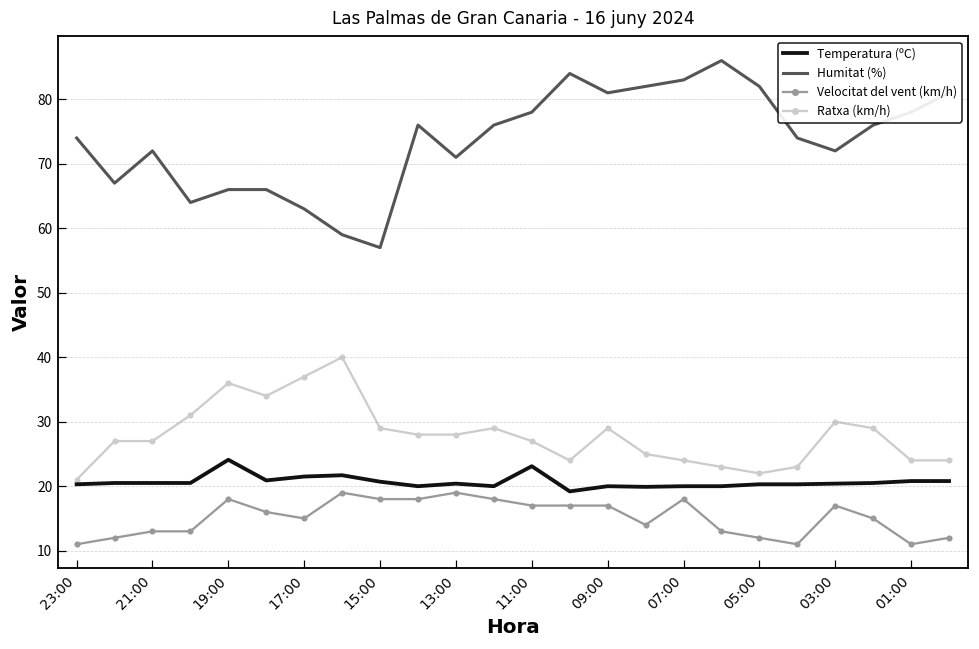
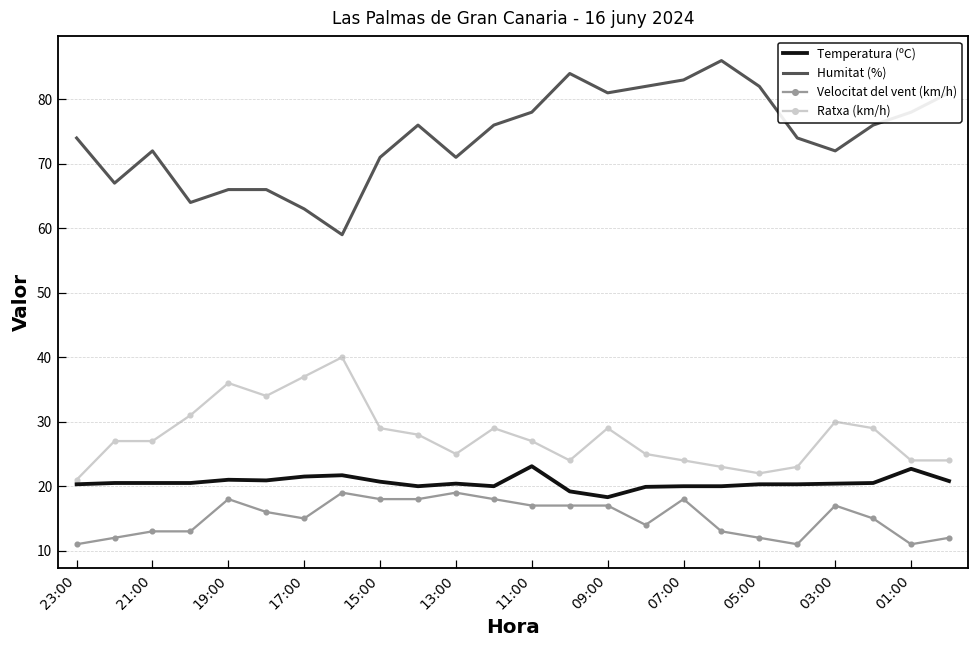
Temperatura (ºC), 19:00: 24 -> 21
Humitat (%), 15:00: 57 -> 71
Ratxa (km/h), 13:00: 28 -> 25
Temperatura (ºC), 09:00: 20 -> 18
Temperatura (ºC), 01:00: 21 -> 23
